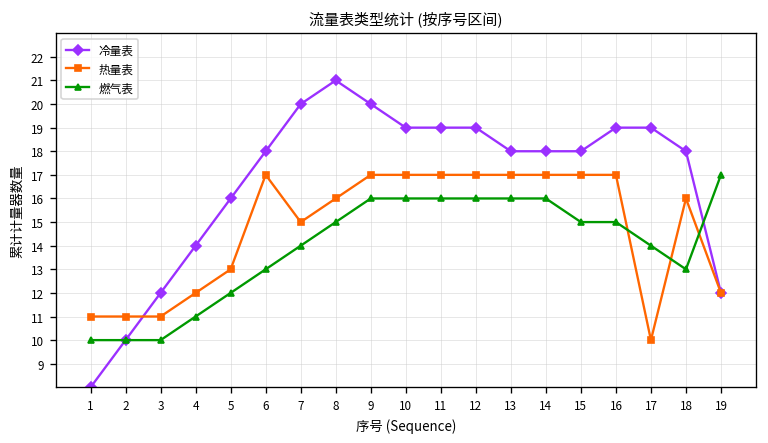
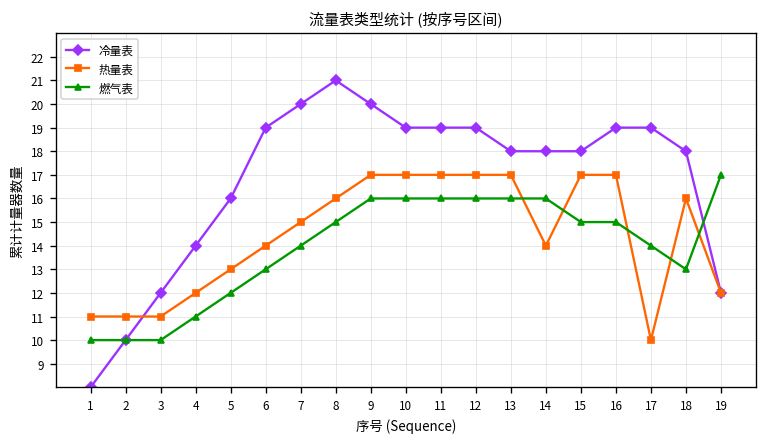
冷量表, 6: 18 -> 19
热量表, 6: 17 -> 14
热量表, 14: 17 -> 14
